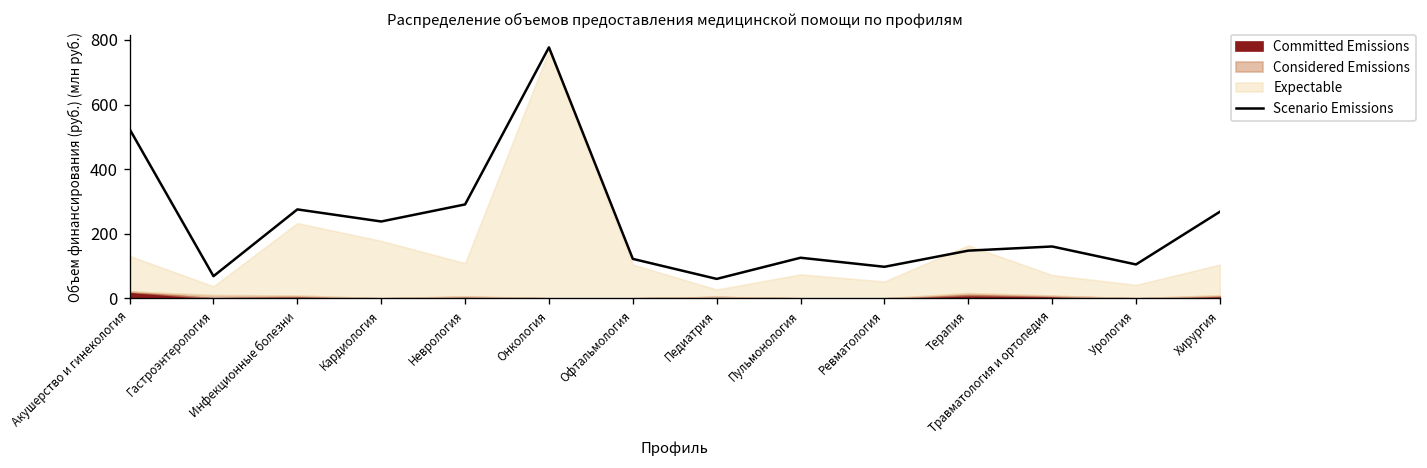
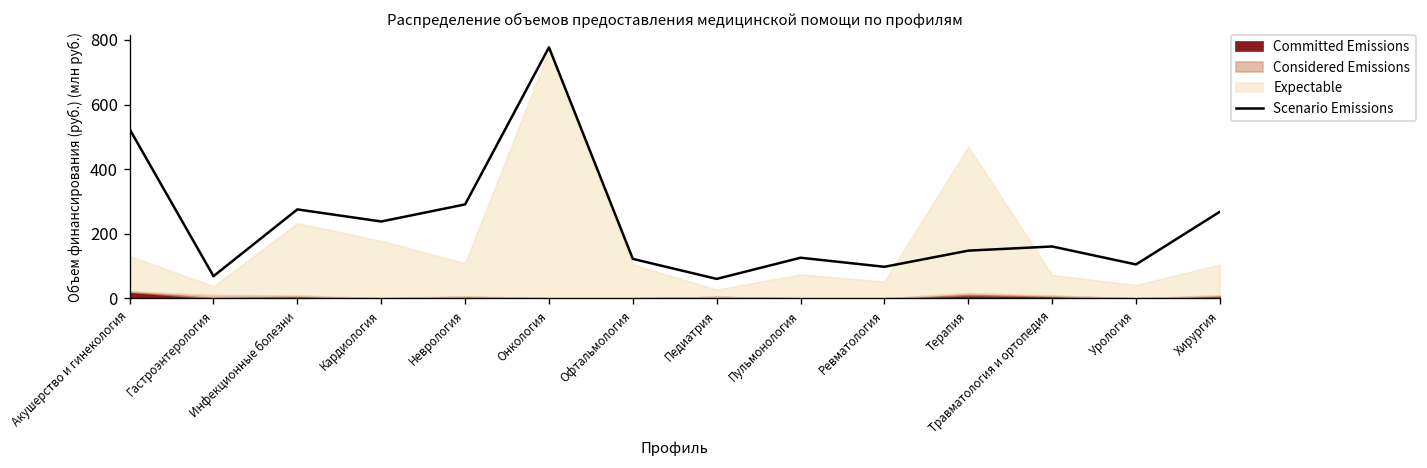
Expectable, Терапия: 150 -> 450
